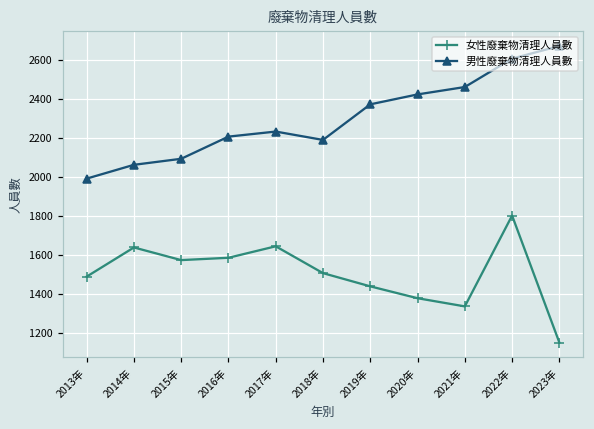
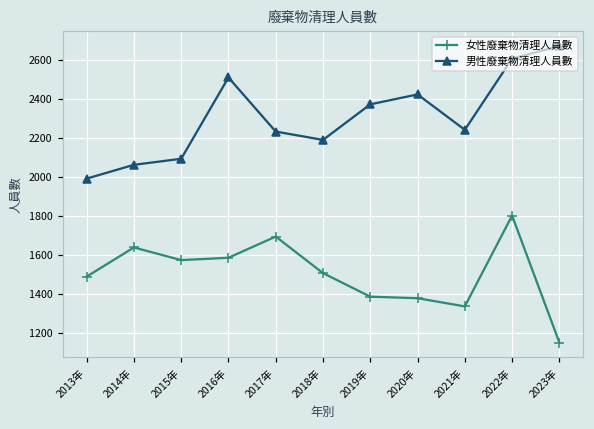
男性廢棄物清理人員數, 2016年: 2210 -> 2510
女性廢棄物清理人員數, 2017年: 1640 -> 1690
女性廢棄物清理人員數, 2019年: 1440 -> 1390
男性廢棄物清理人員數, 2021年: 2460 -> 2240
